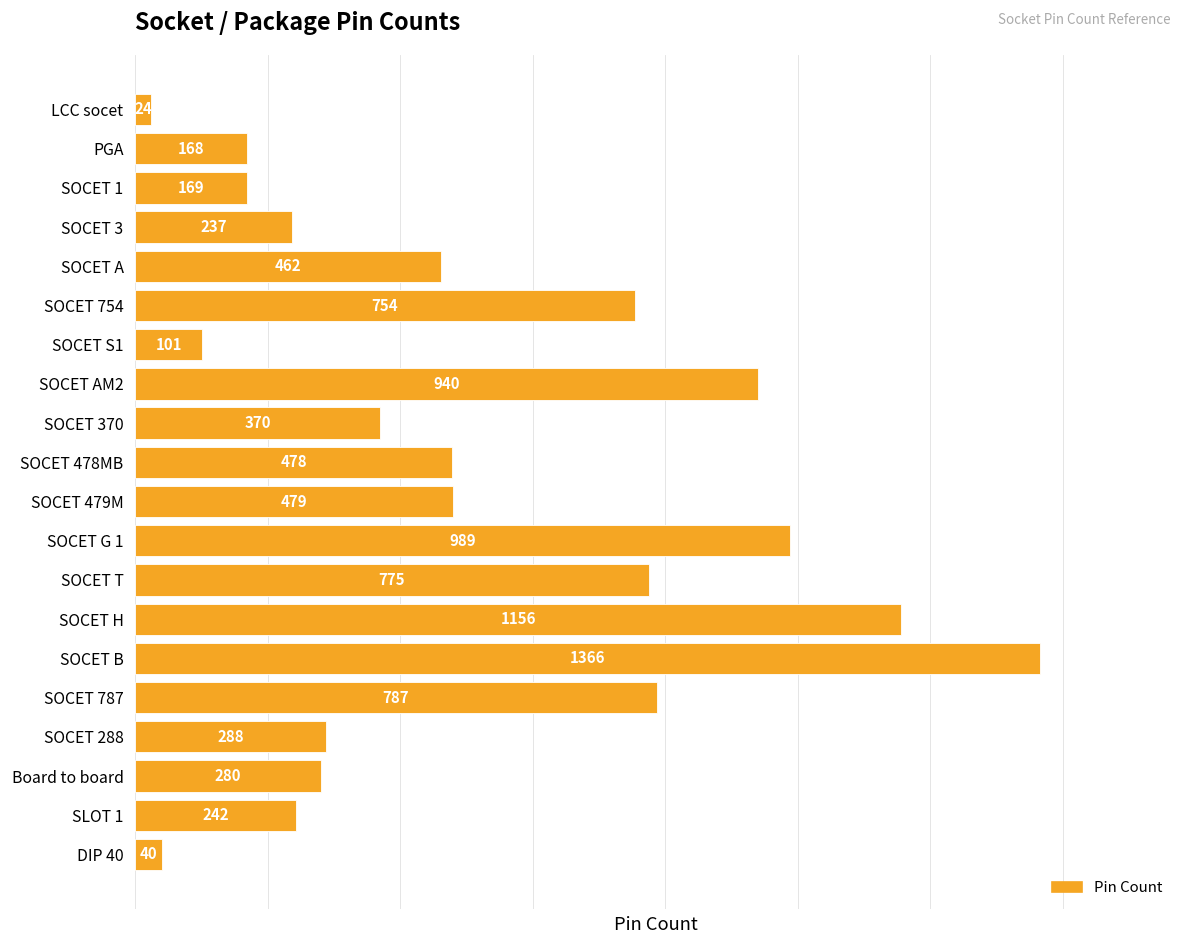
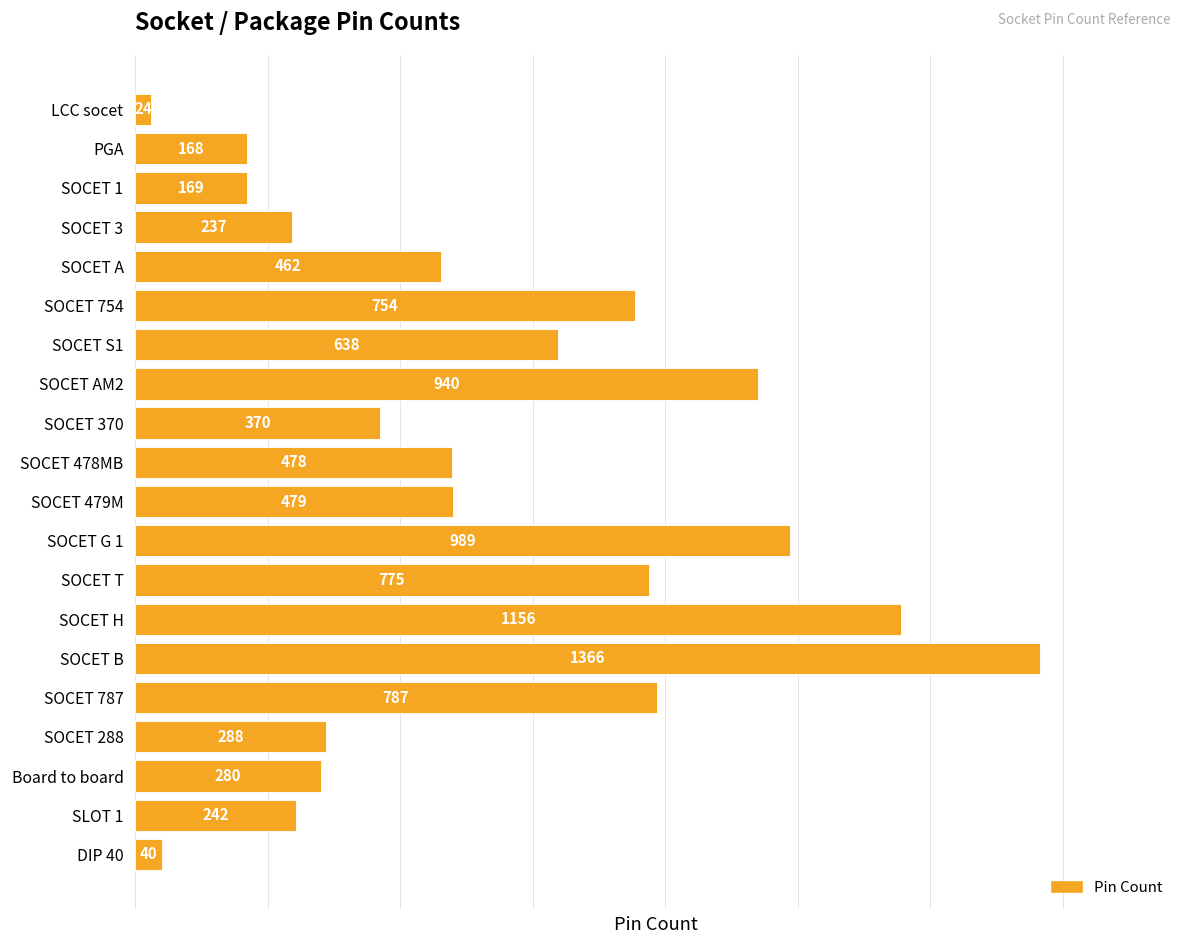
SOCET S1: 101 -> 638
